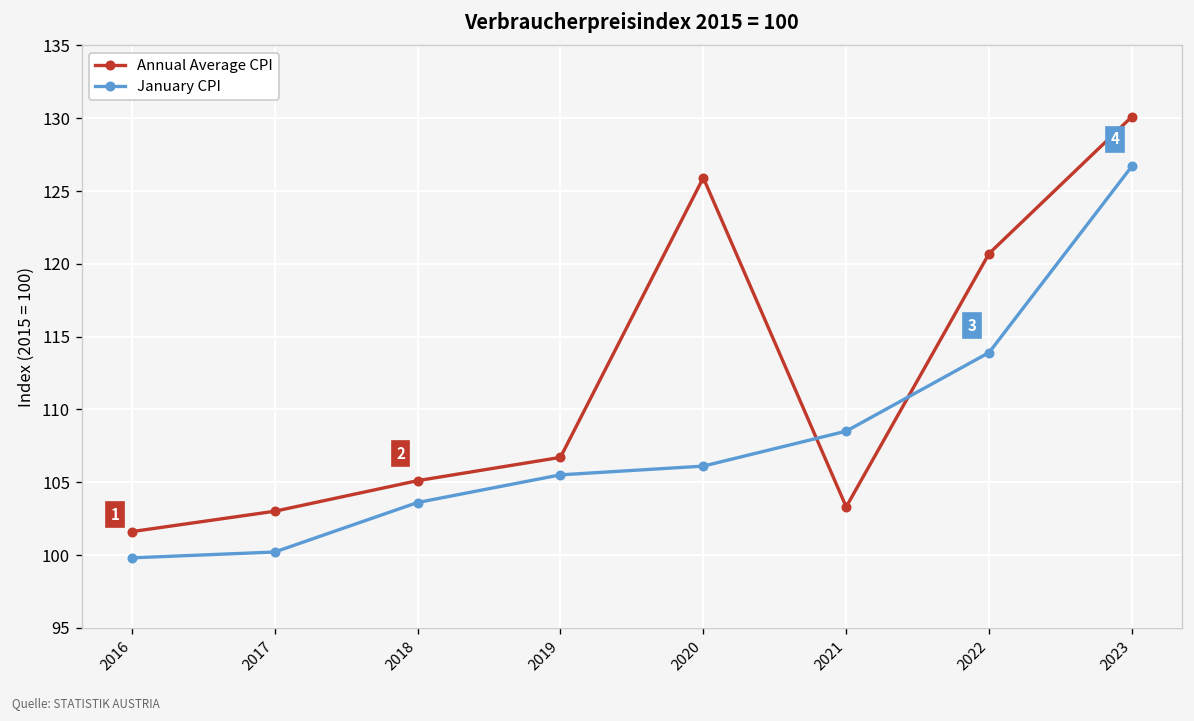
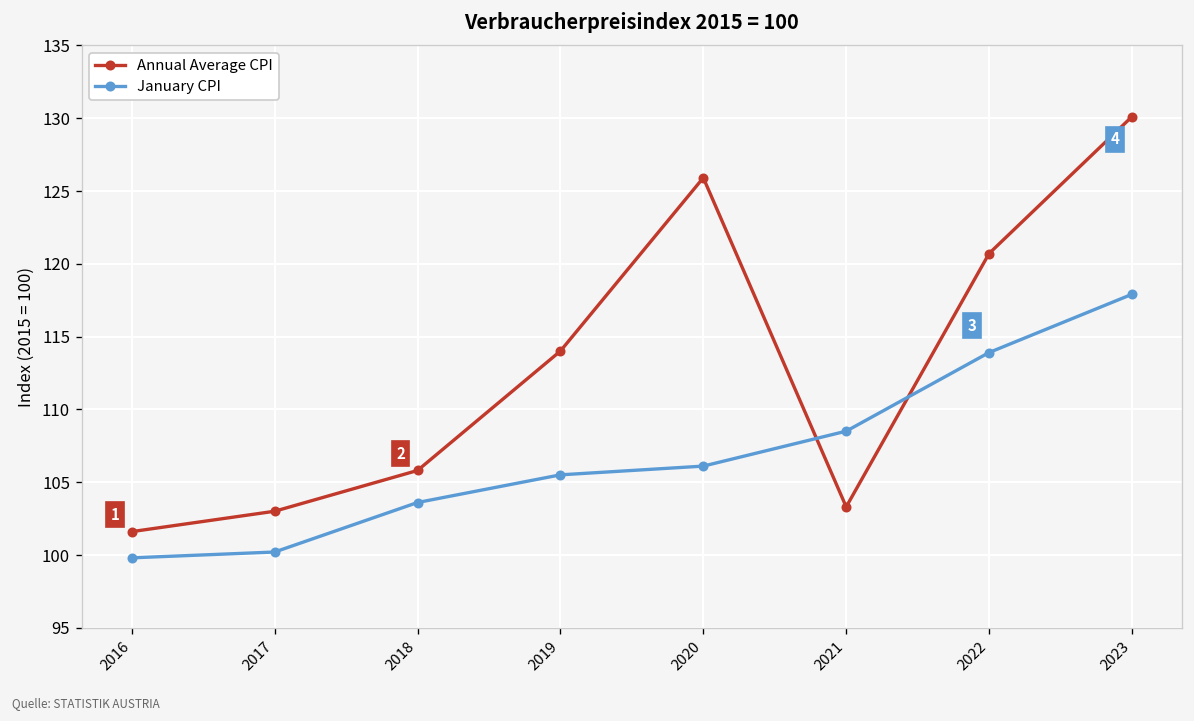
Annual Average CPI, 2018: 105.1 -> 105.8
Annual Average CPI, 2019: 106.7 -> 114.0
January CPI, 2023: 126.7 -> 117.9
